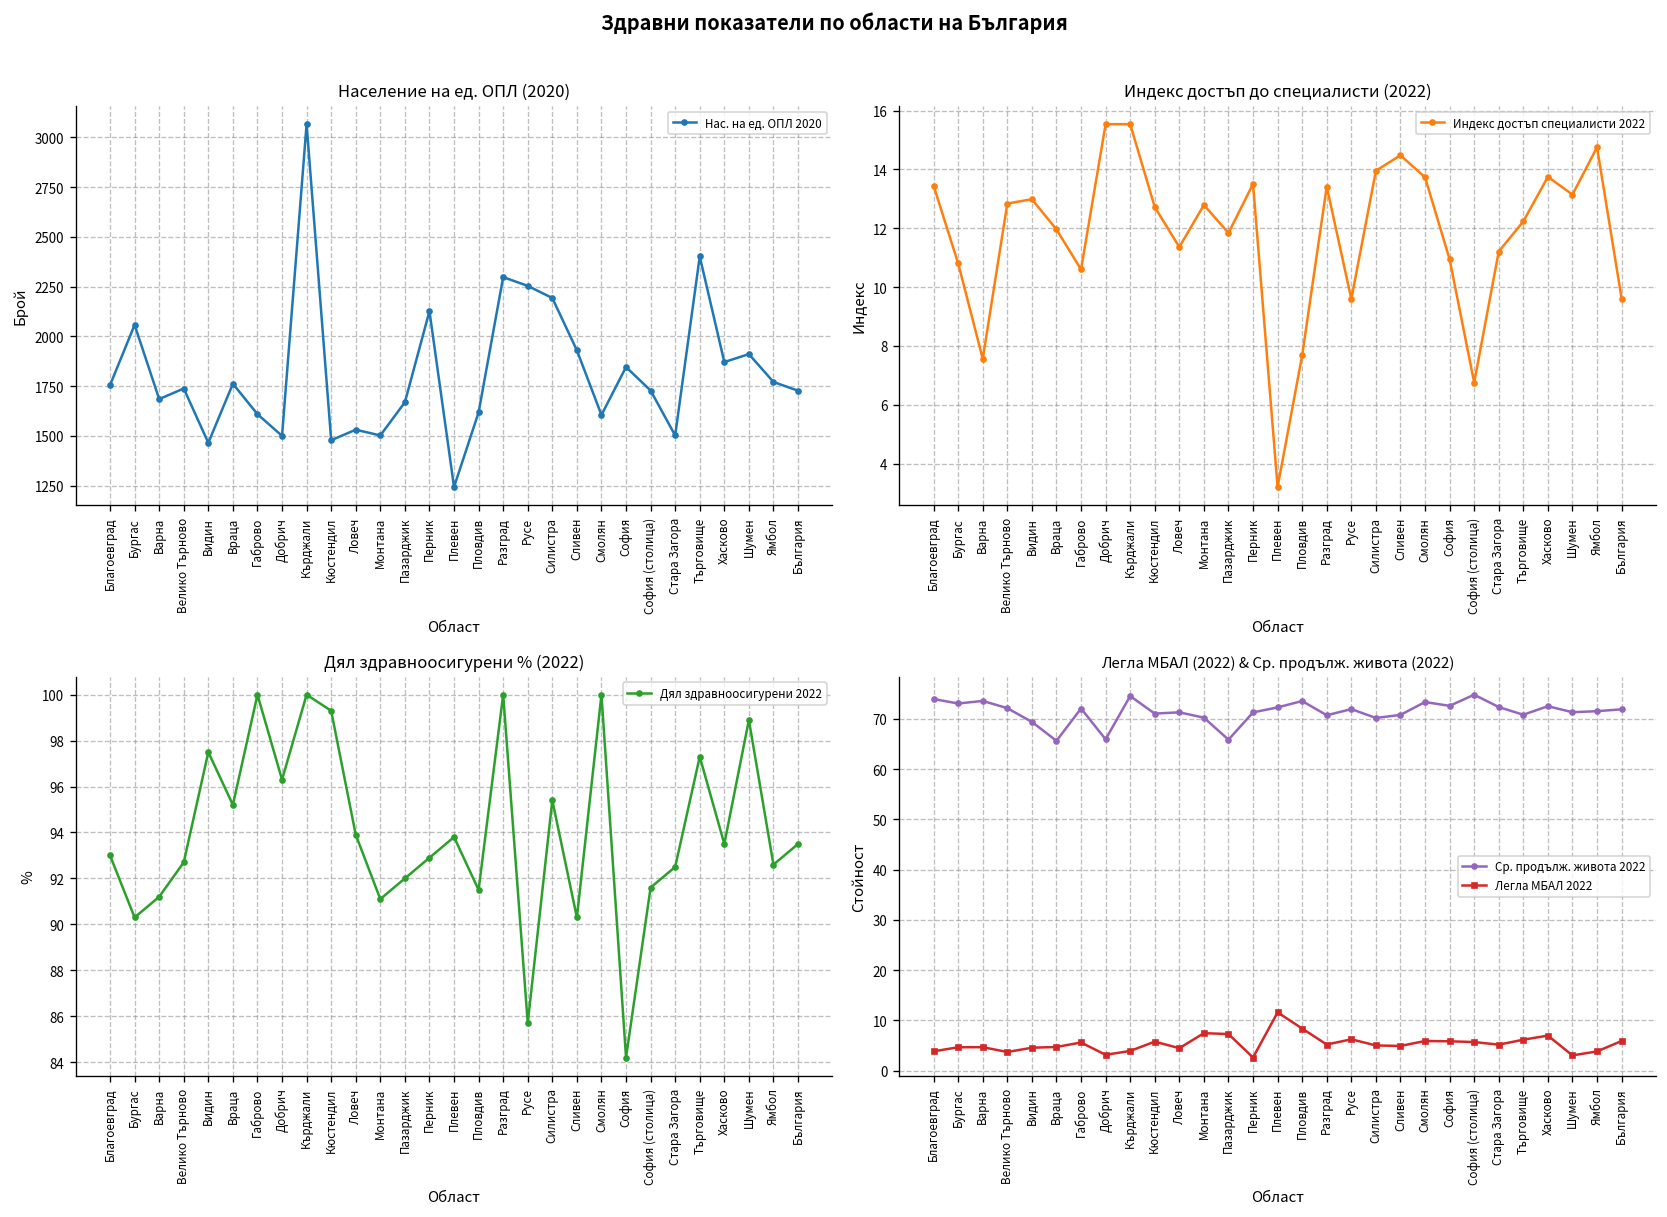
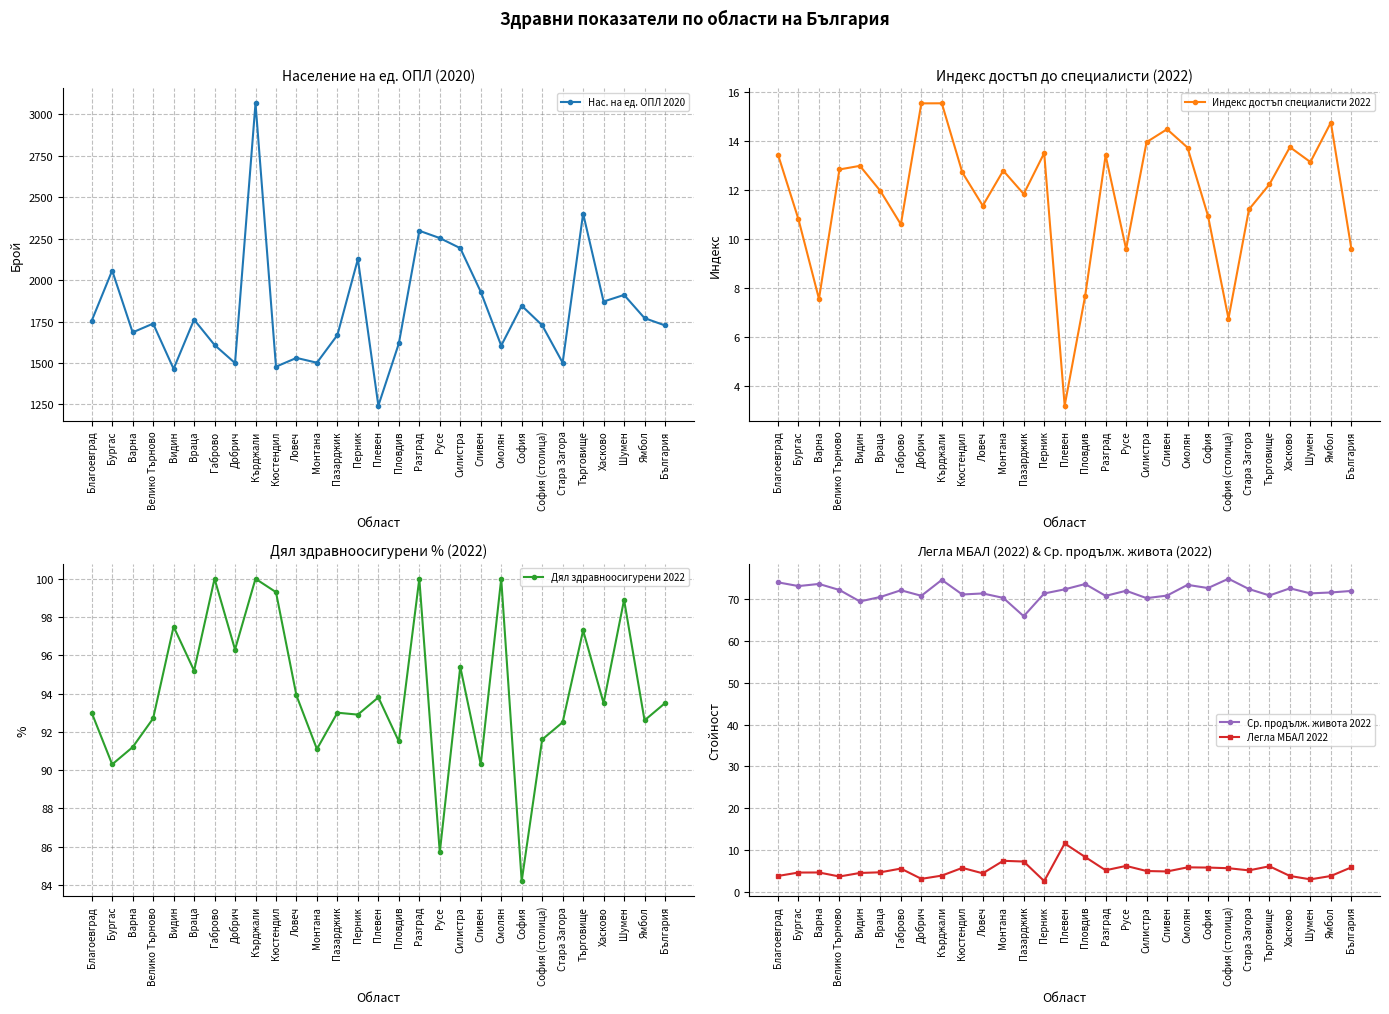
Дял здравноосигурени % (2022), Пазарджик: 92 -> 93
Легла МБАЛ (2022) & Ср. продълж. живота (2022), Ср. продълж. живота 2022, Враца: 66 -> 70
Легла МБАЛ (2022) & Ср. продълж. живота (2022), Ср. продълж. живота 2022, Добрич: 66 -> 71
Легла МБАЛ (2022) & Ср. продълж. живота (2022), Легла МБАЛ 2022, Хасково: 7 -> 4
